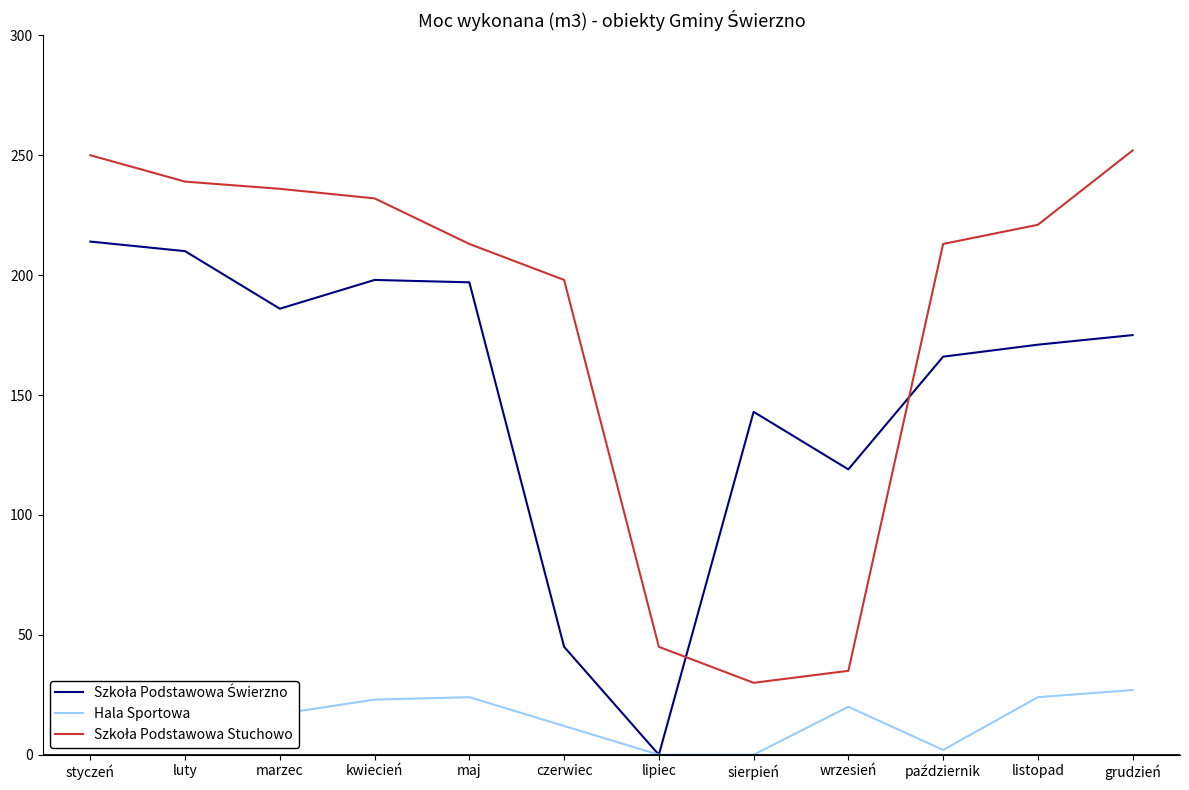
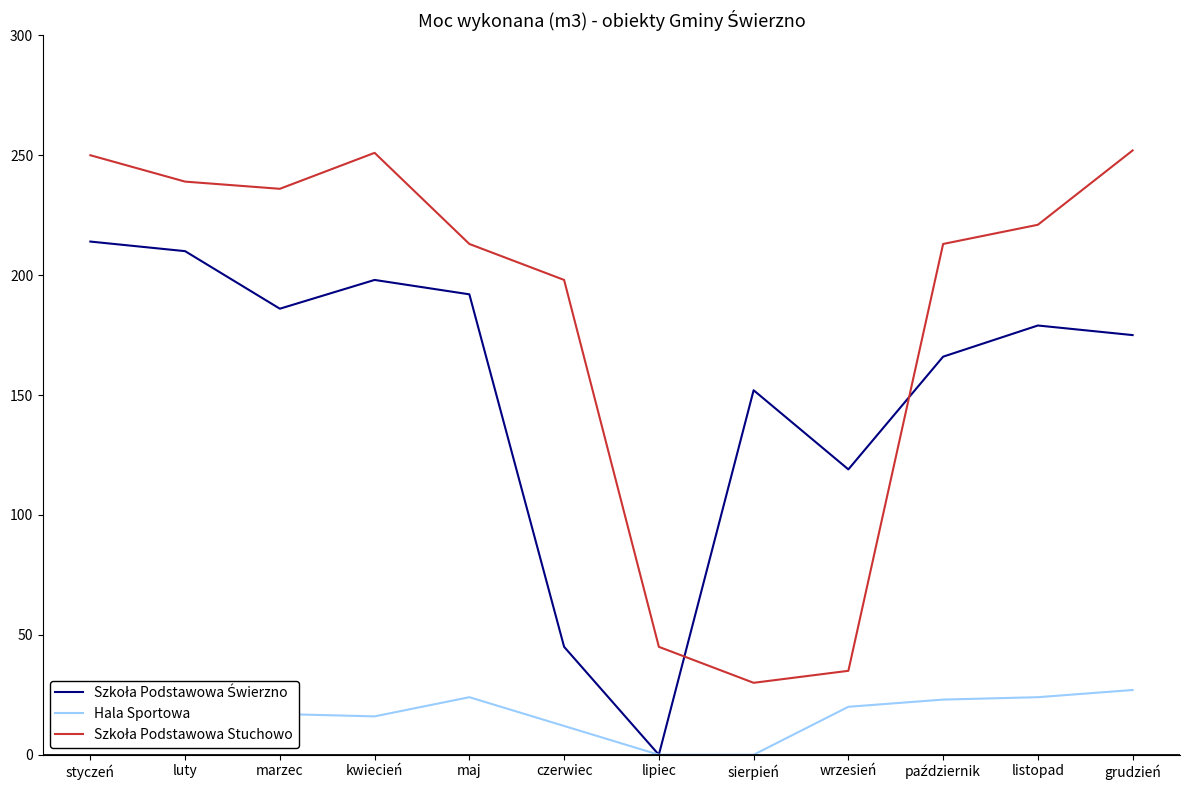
Hala Sportowa, kwiecień: 23 -> 16
Szkoła Podstawowa Stuchowo, kwiecień: 232 -> 251
Szkoła Podstawowa Świerzno, maj: 197 -> 192
Szkoła Podstawowa Świerzno, sierpień: 143 -> 152
Hala Sportowa, październik: 2 -> 23
Szkoła Podstawowa Świerzno, listopad: 171 -> 179
